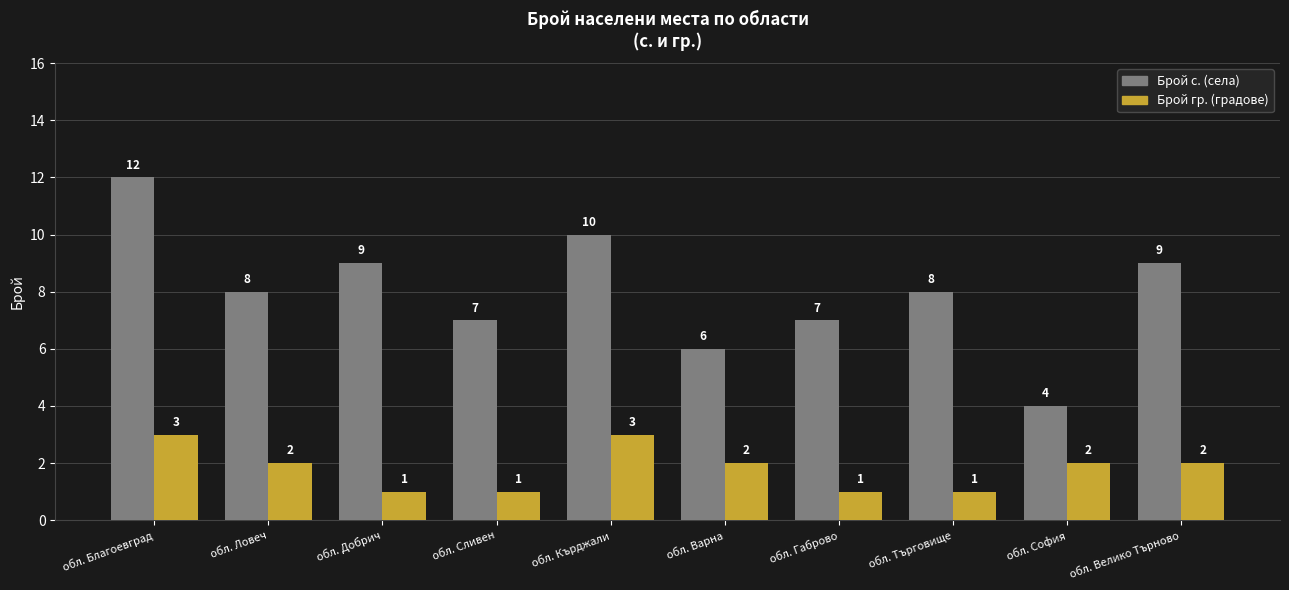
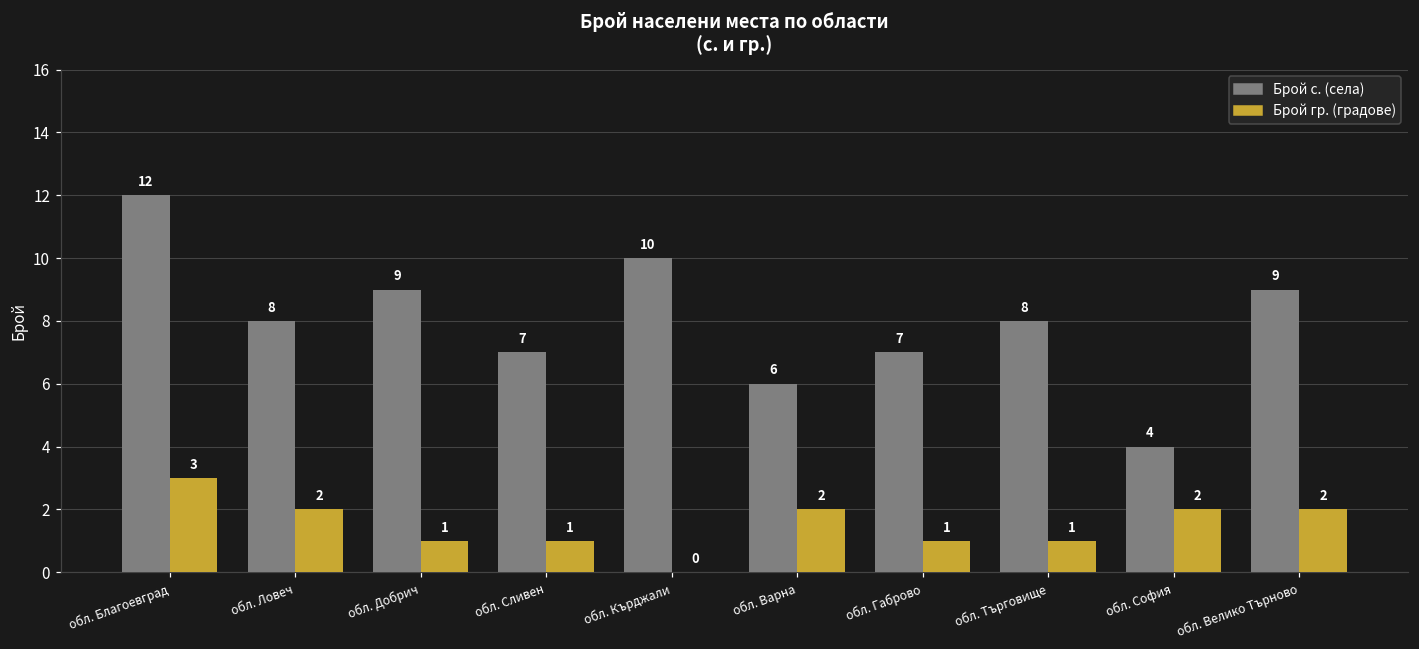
Брой гр. (градове), обл. Кърджали: 3 -> 0
